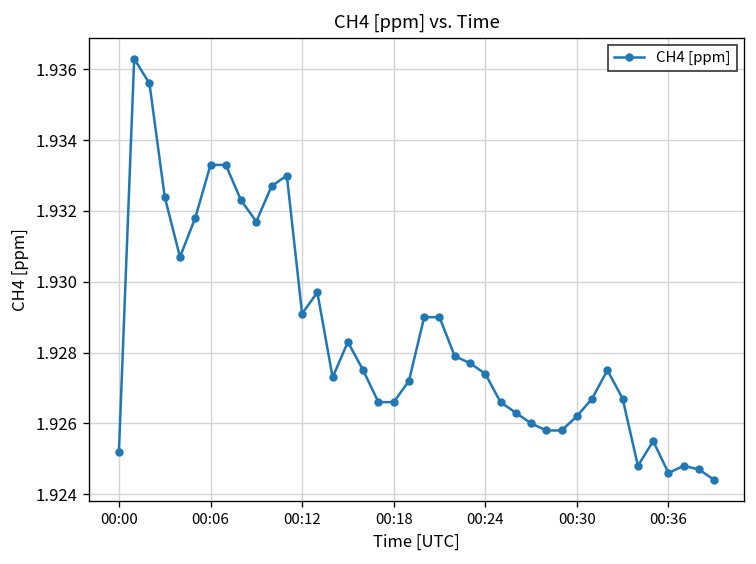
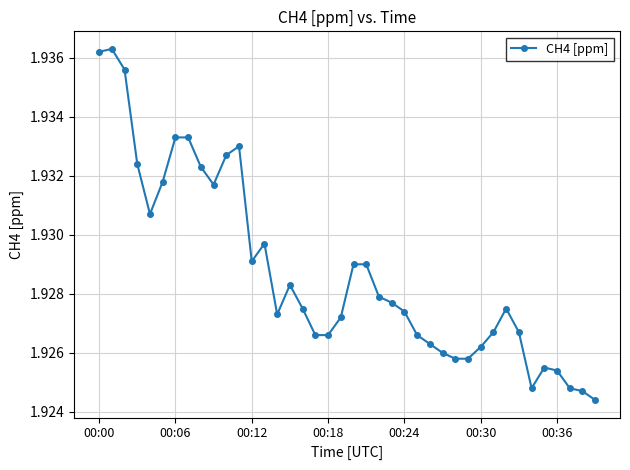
00:00: 1.9252 -> 1.9362
00:36: 1.9246 -> 1.9254
